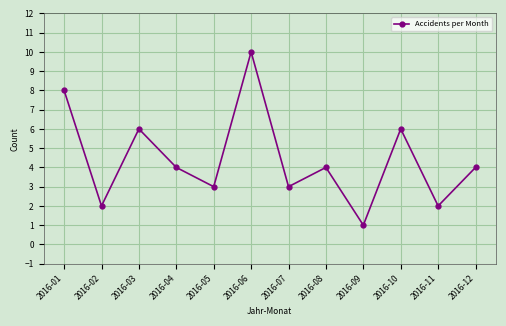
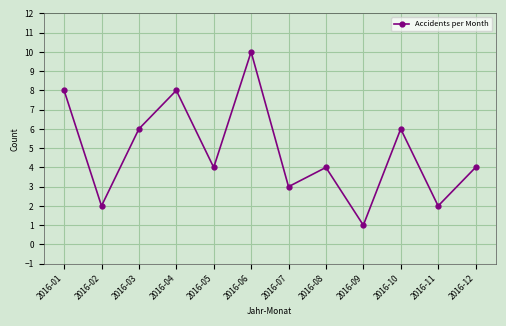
2016-04: 4 -> 8
2016-05: 3 -> 4
